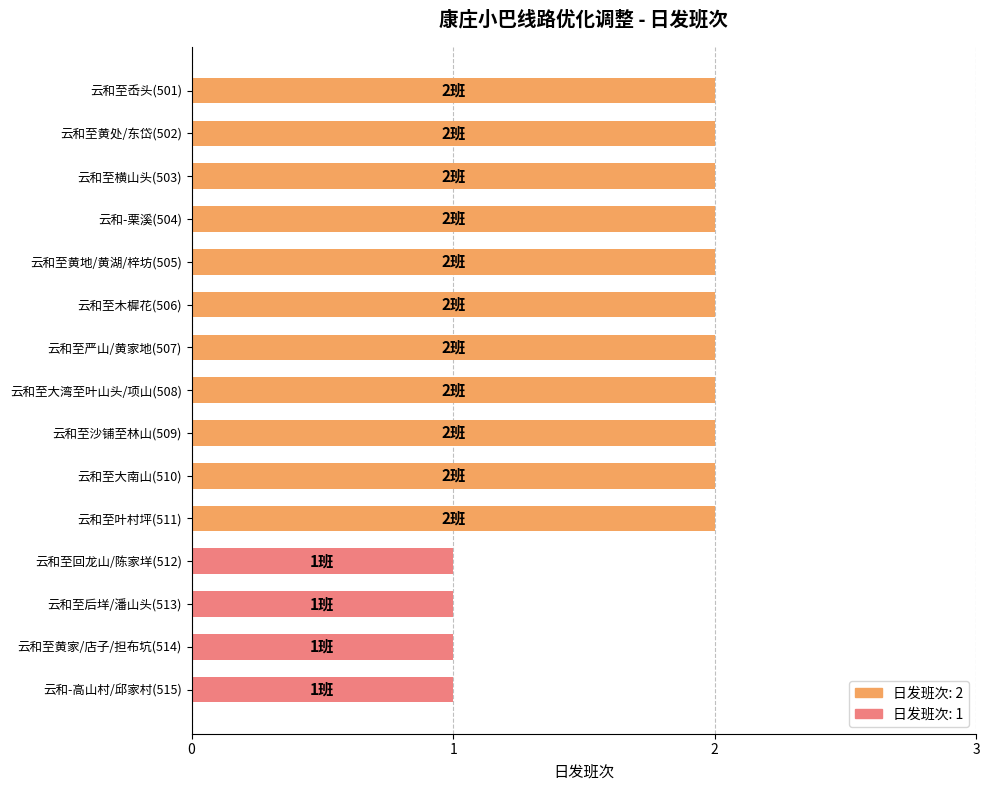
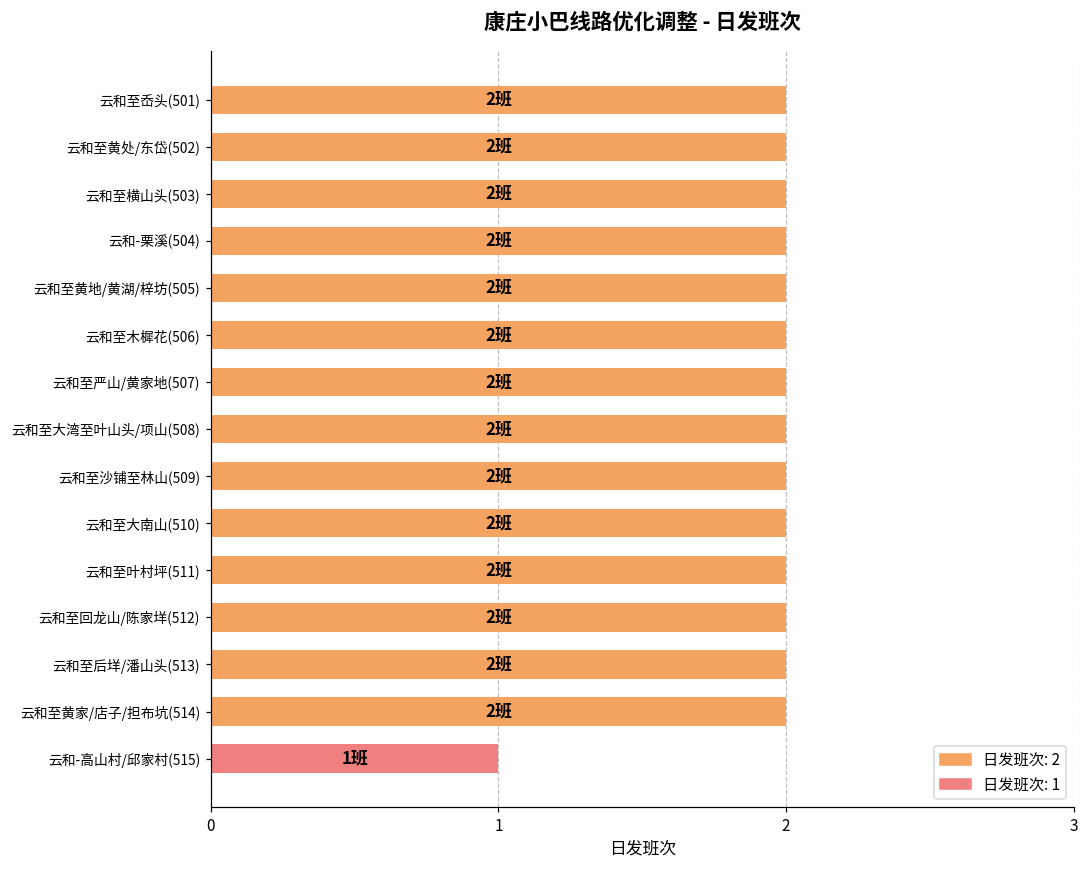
云和至回龙山/陈家垟(512): 1班 -> 2班
云和至后垟/潘山头(513): 1班 -> 2班
云和至黄家/店子/担布坑(514): 1班 -> 2班
